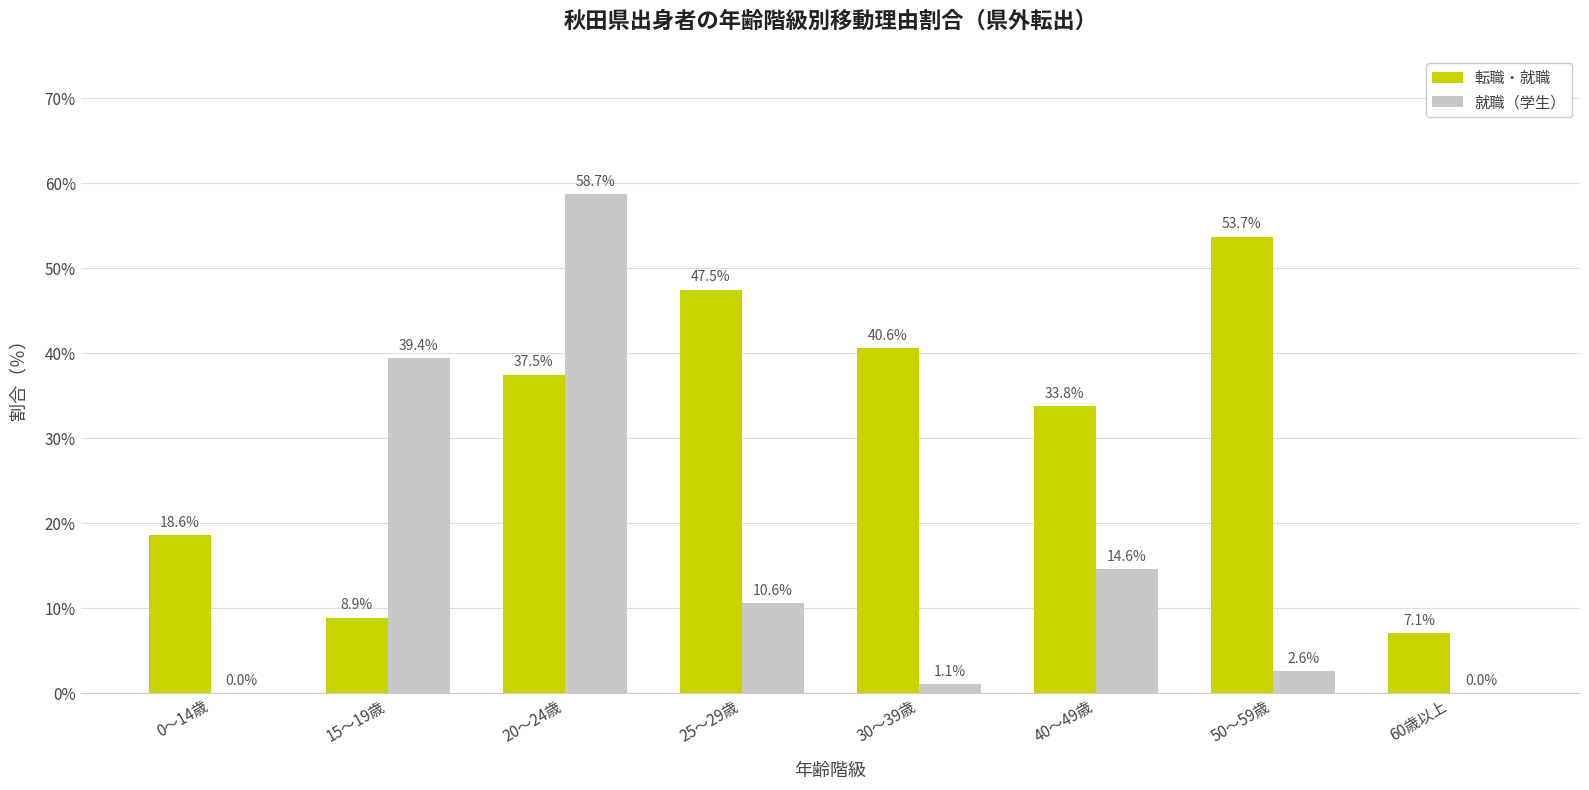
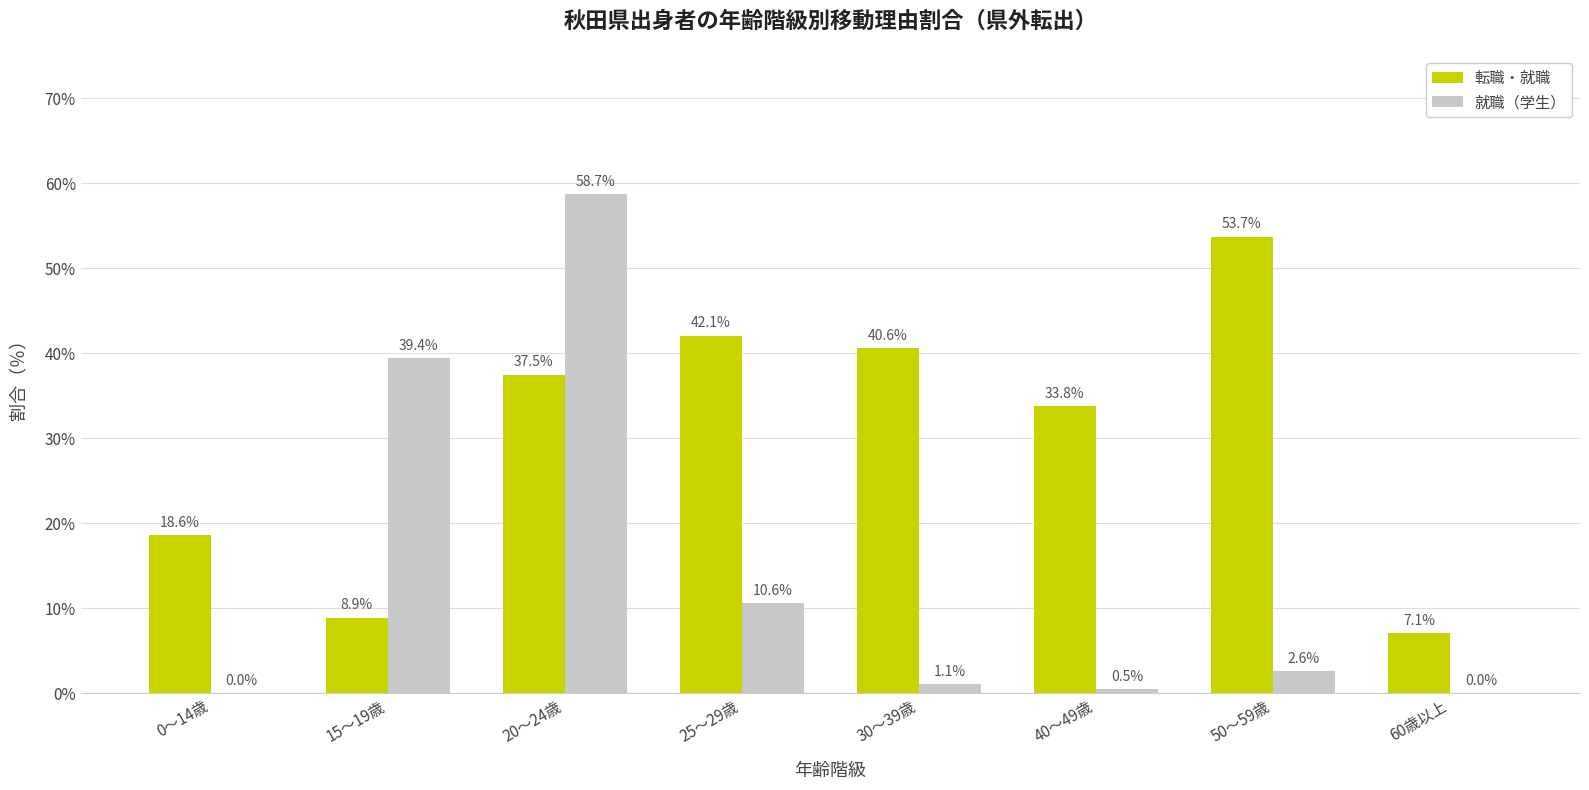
転職・就職, 25～29歳: 47.5% -> 42.1%
就職（学生）, 40～49歳: 14.6% -> 0.5%
